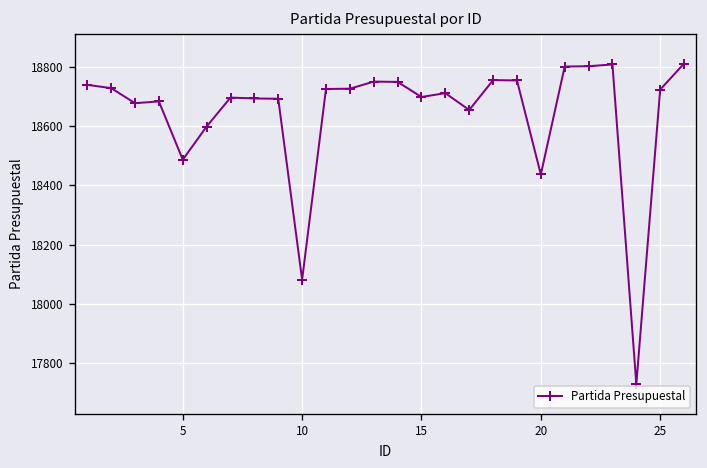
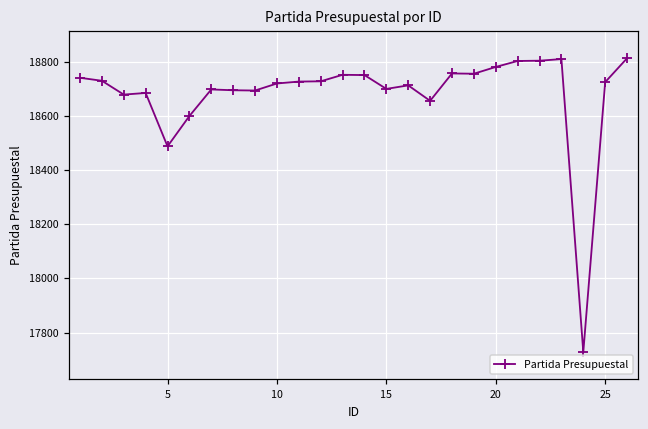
10: 18080 -> 18720
20: 18440 -> 18780
